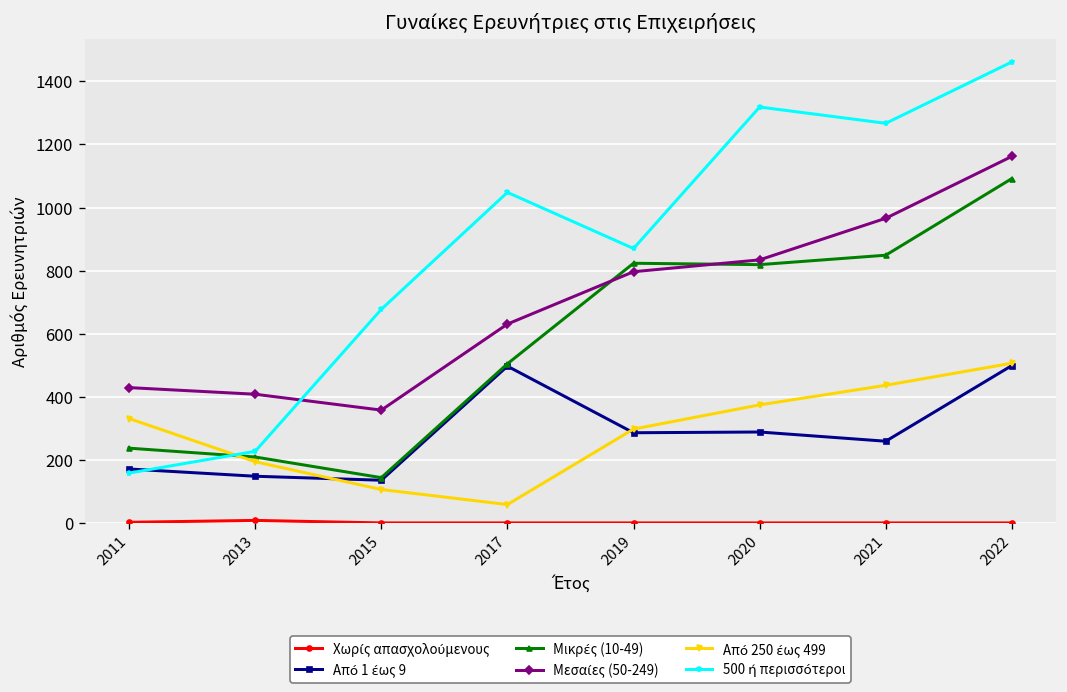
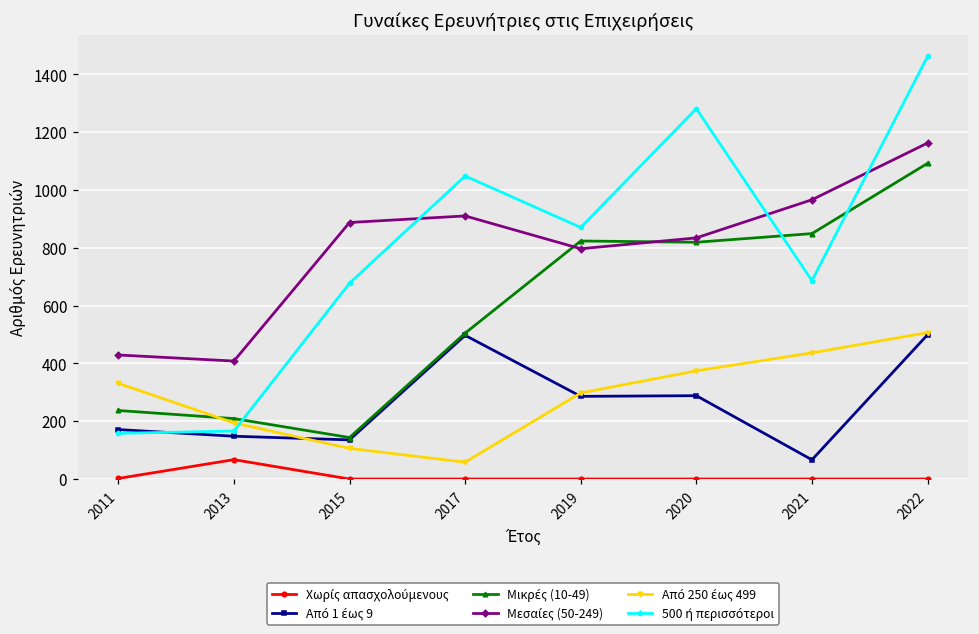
Χωρίς απασχολούμενους, 2013: 10 -> 70
500 ή περισσότεροι, 2013: 230 -> 170
Μεσαίες (50-249), 2015: 360 -> 890
Μεσαίες (50-249), 2017: 630 -> 910
500 ή περισσότεροι, 2020: 1320 -> 1280
Από 1 έως 9, 2021: 260 -> 70
500 ή περισσότεροι, 2021: 1270 -> 690
